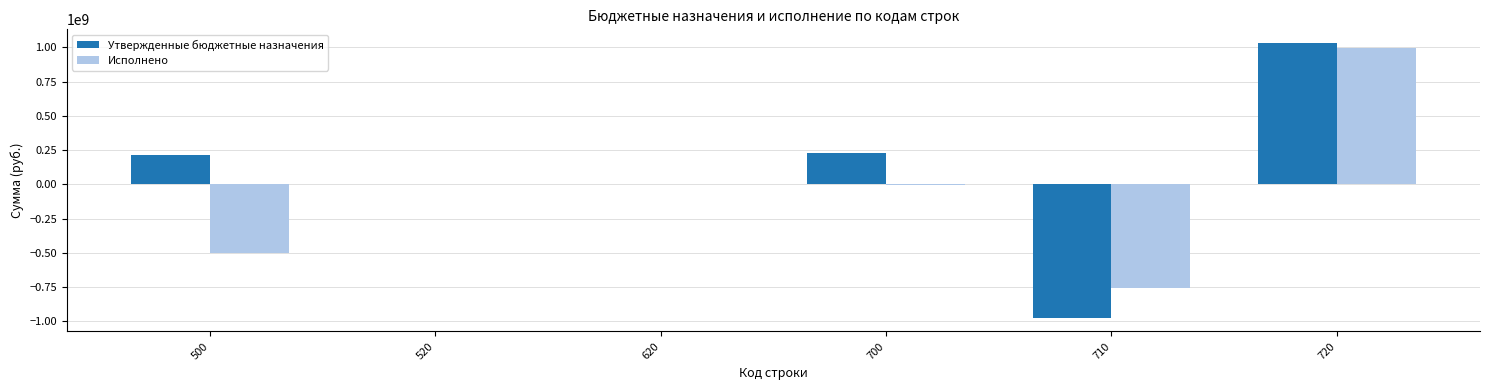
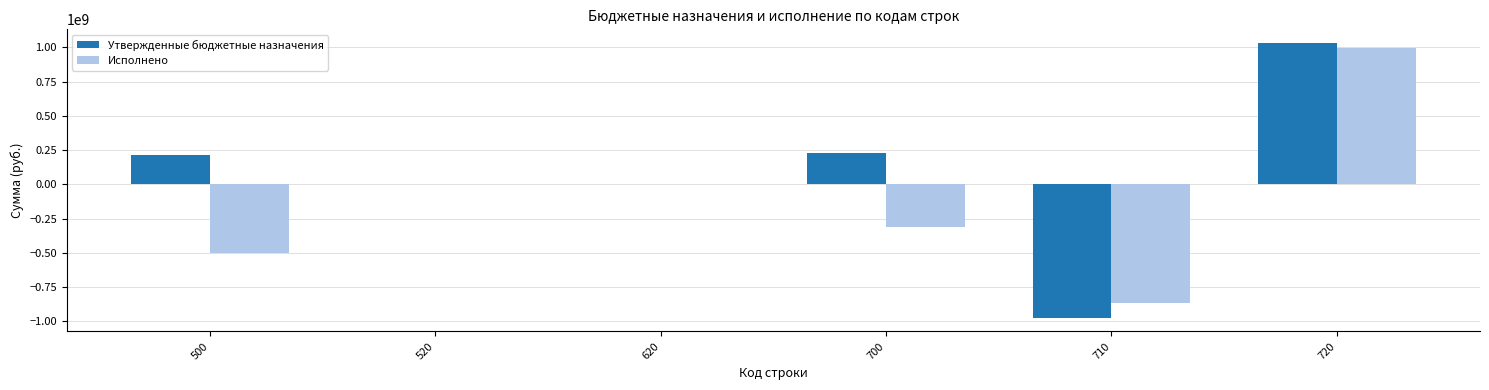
Исполнено, 700: -10000000 -> -310000000
Исполнено, 710: -760000000 -> -870000000
